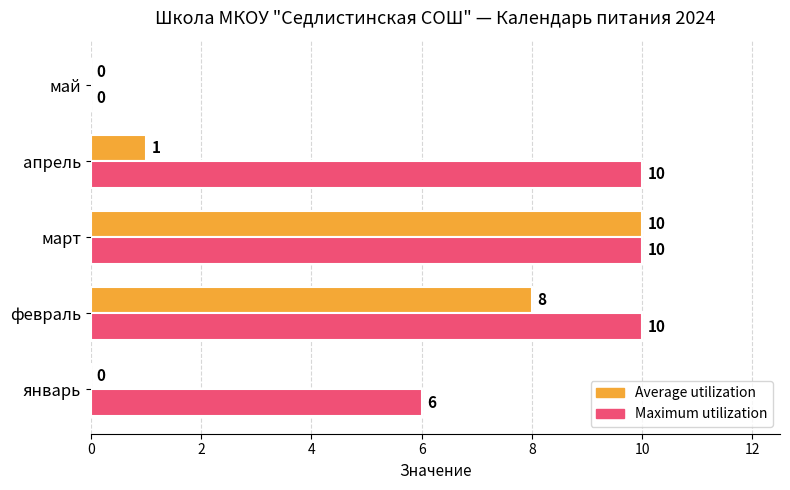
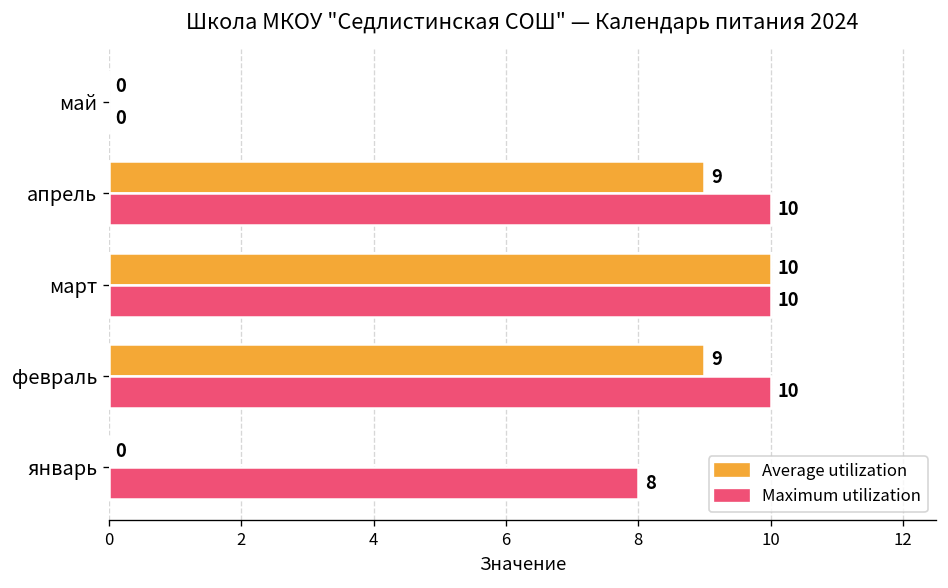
Average utilization, апрель: 1 -> 9
Average utilization, февраль: 8 -> 9
Maximum utilization, январь: 6 -> 8
